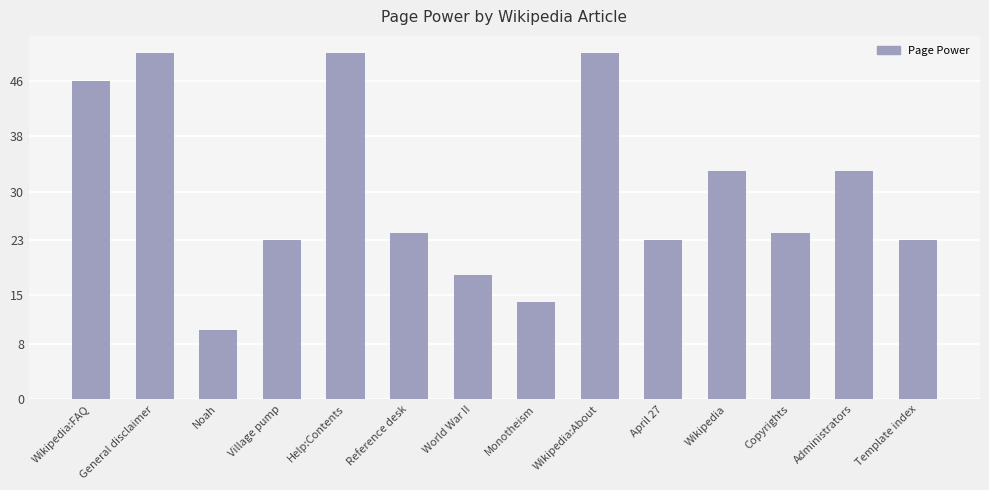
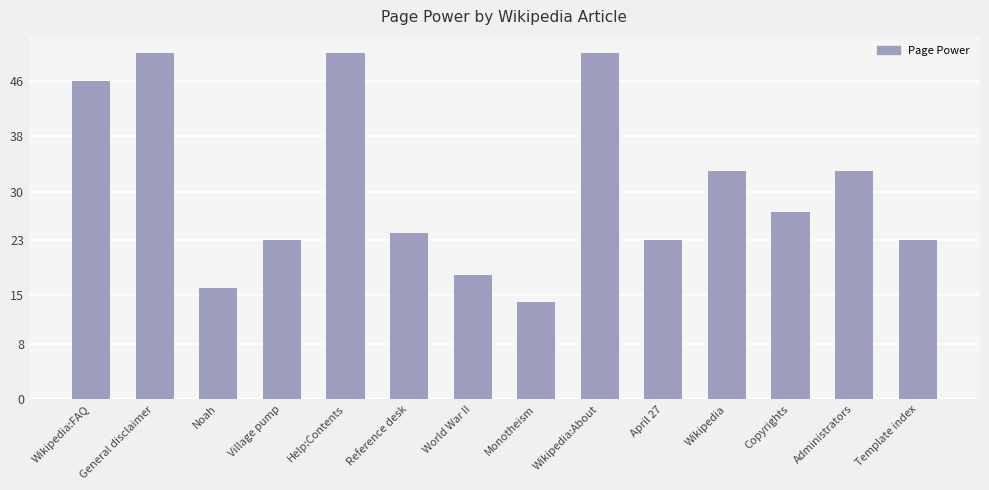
Noah: 10 -> 16
Copyrights: 24 -> 27
